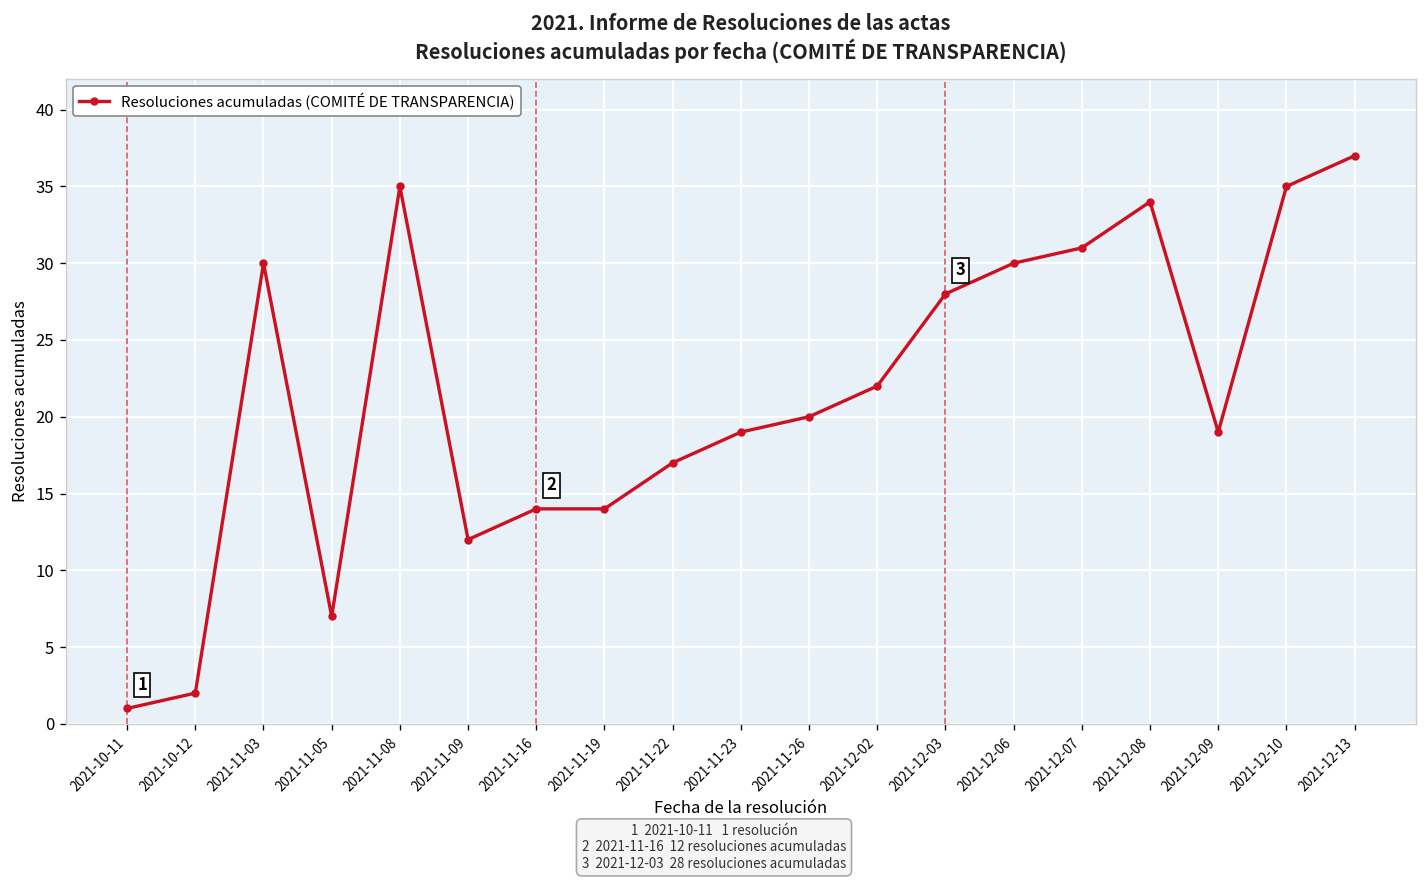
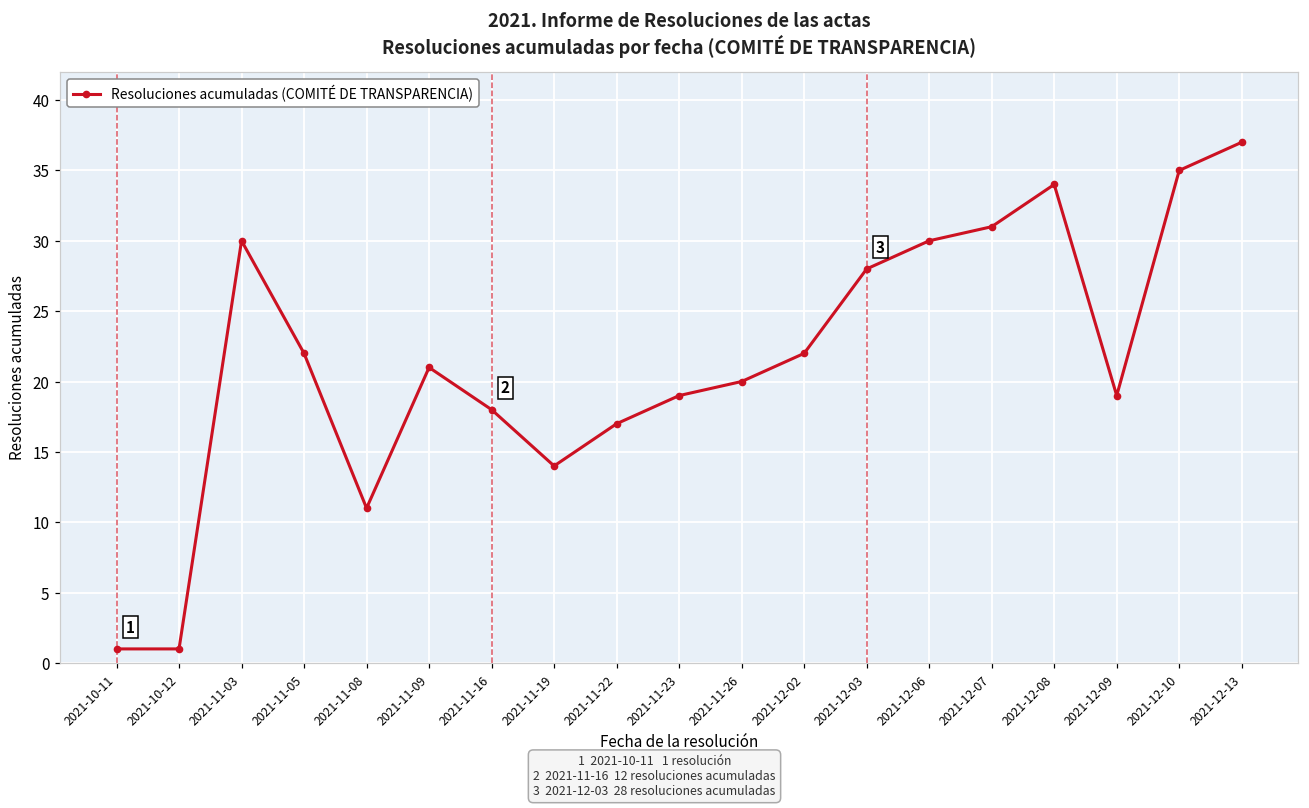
2021-10-12: 2 -> 1
2021-11-05: 7 -> 22
2021-11-08: 35 -> 11
2021-11-09: 12 -> 21
2021-11-16: 14 -> 18
